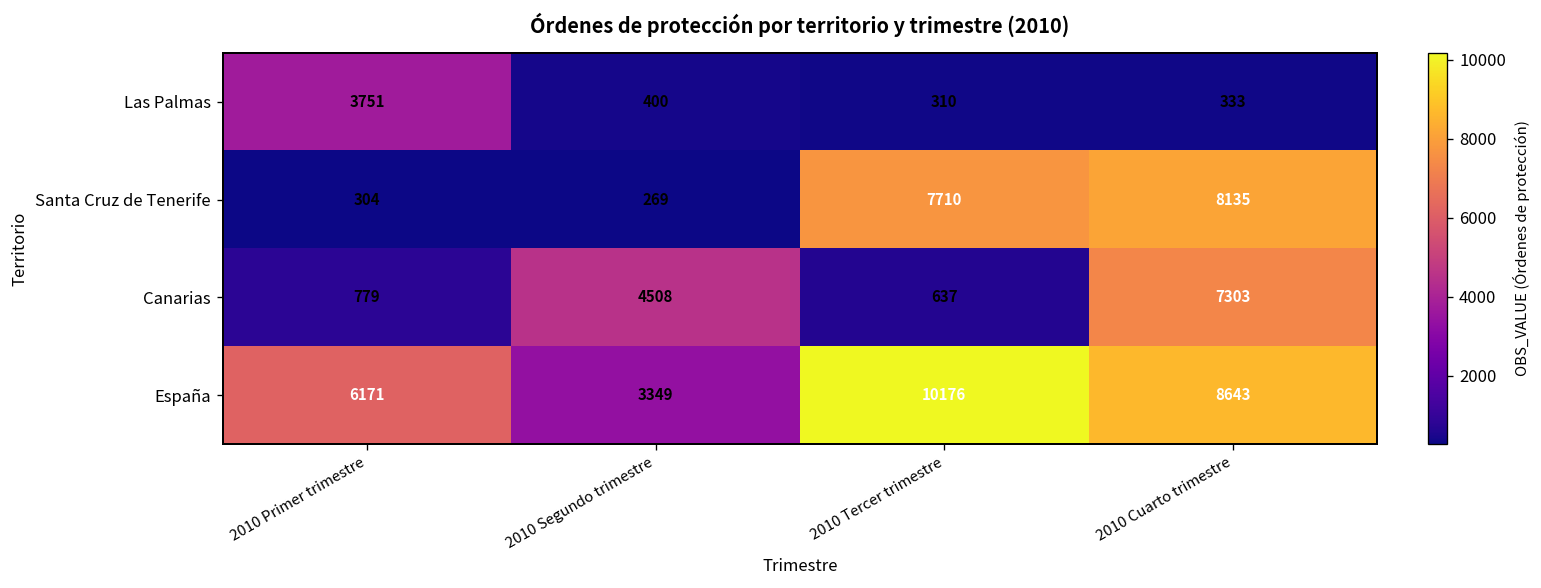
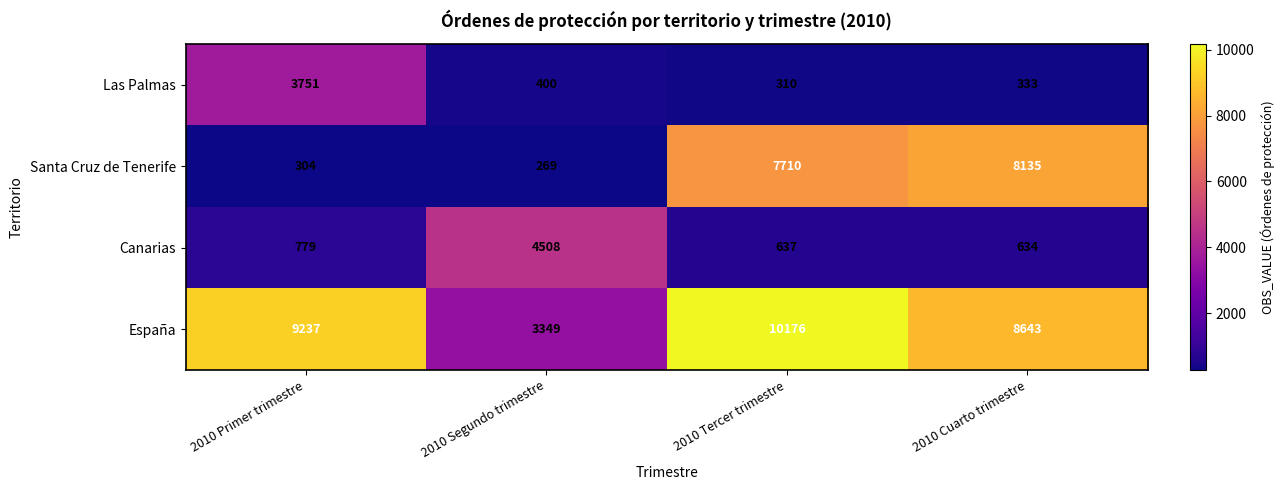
Canarias, 2010 Cuarto trimestre: 7303 -> 634
España, 2010 Primer trimestre: 6171 -> 9237
